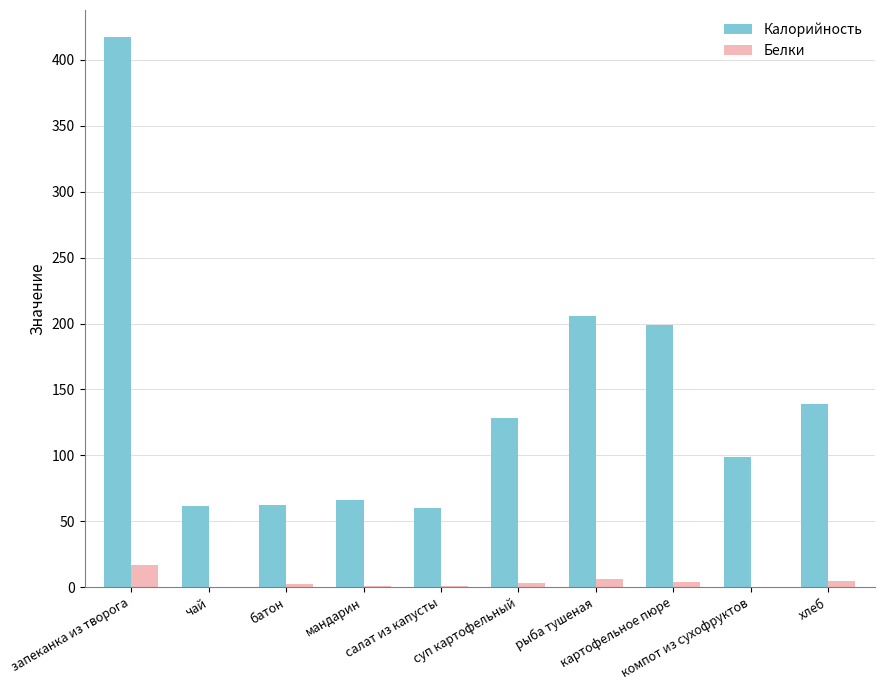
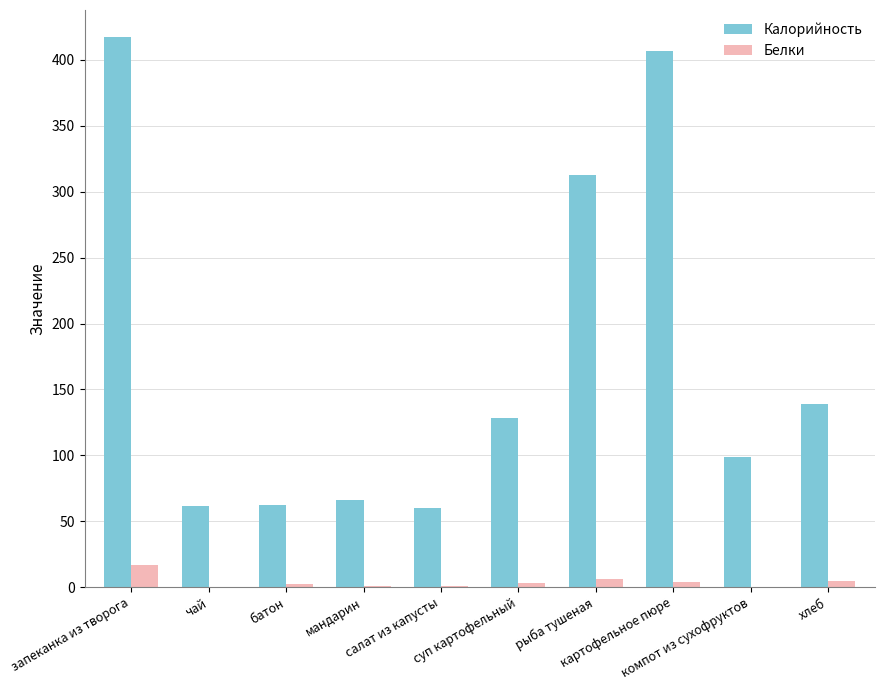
Калорийность, рыба тушеная: 206 -> 313
Калорийность, картофельное пюре: 199 -> 407
